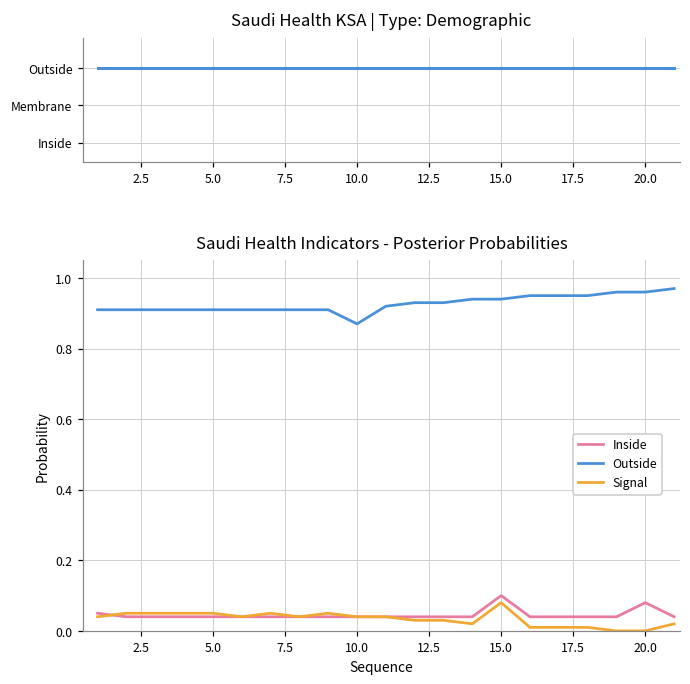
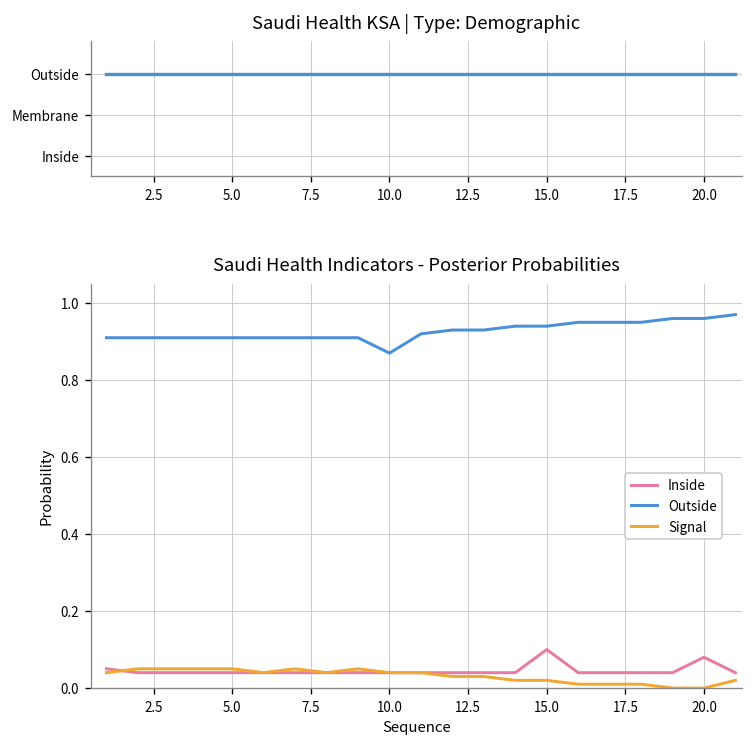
Saudi Health Indicators - Posterior Probabilities, Signal, 15.0: 0.08 -> 0.02
